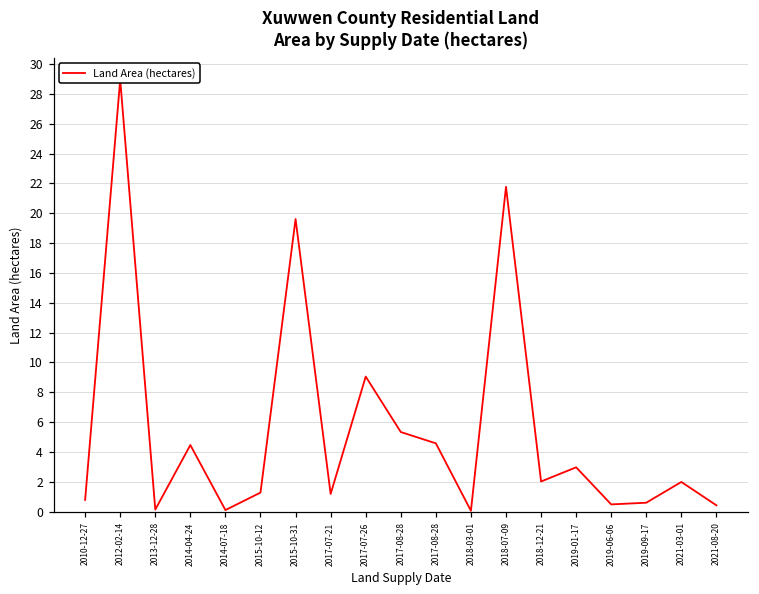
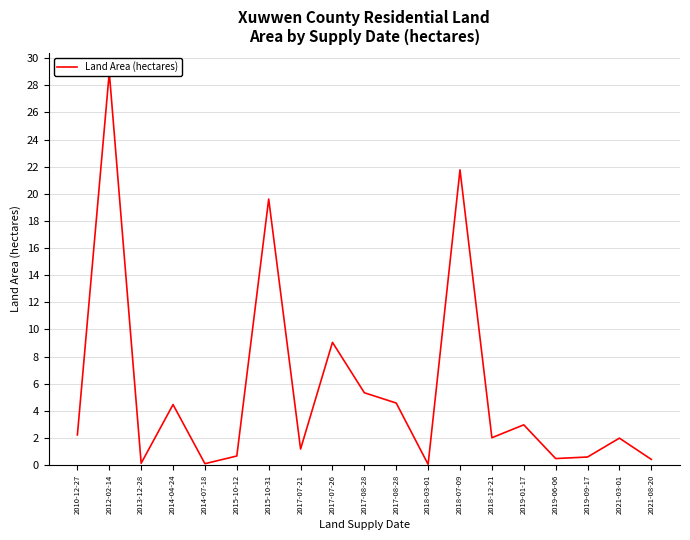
2010-12-27: 0.8 -> 2.2
2015-10-12: 1.3 -> 0.7
